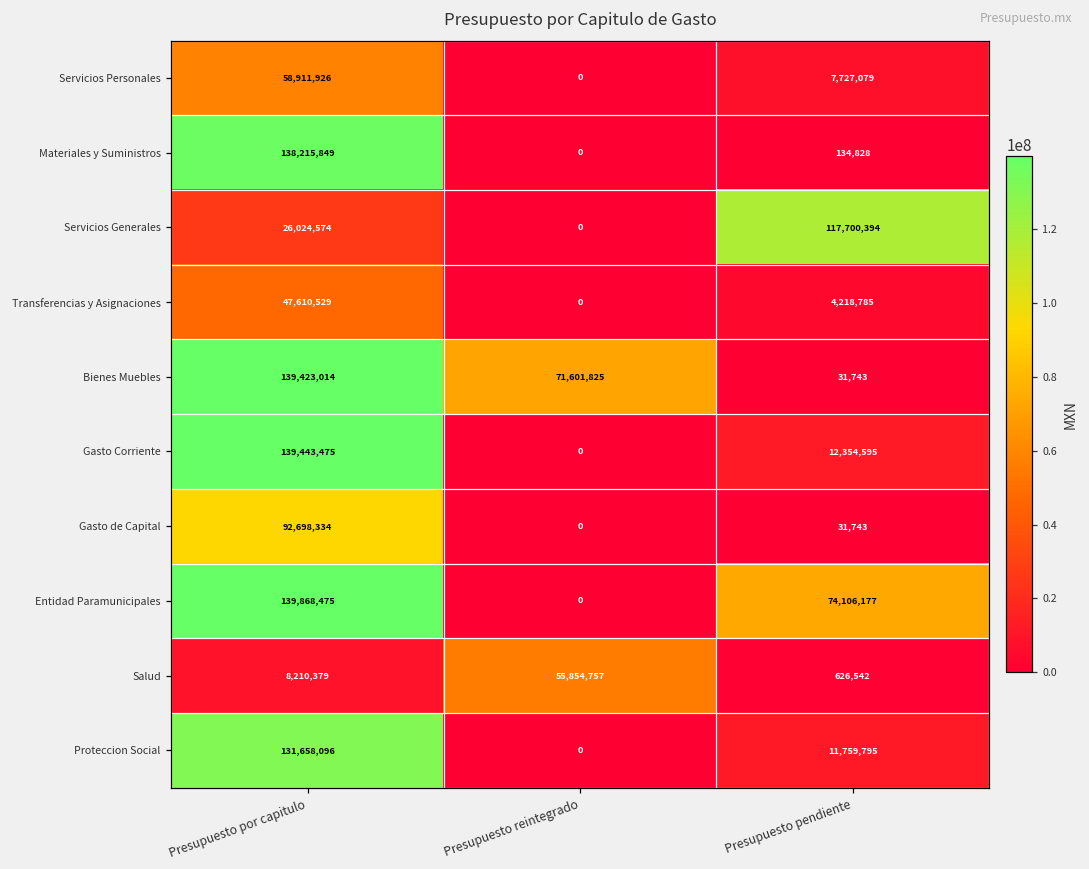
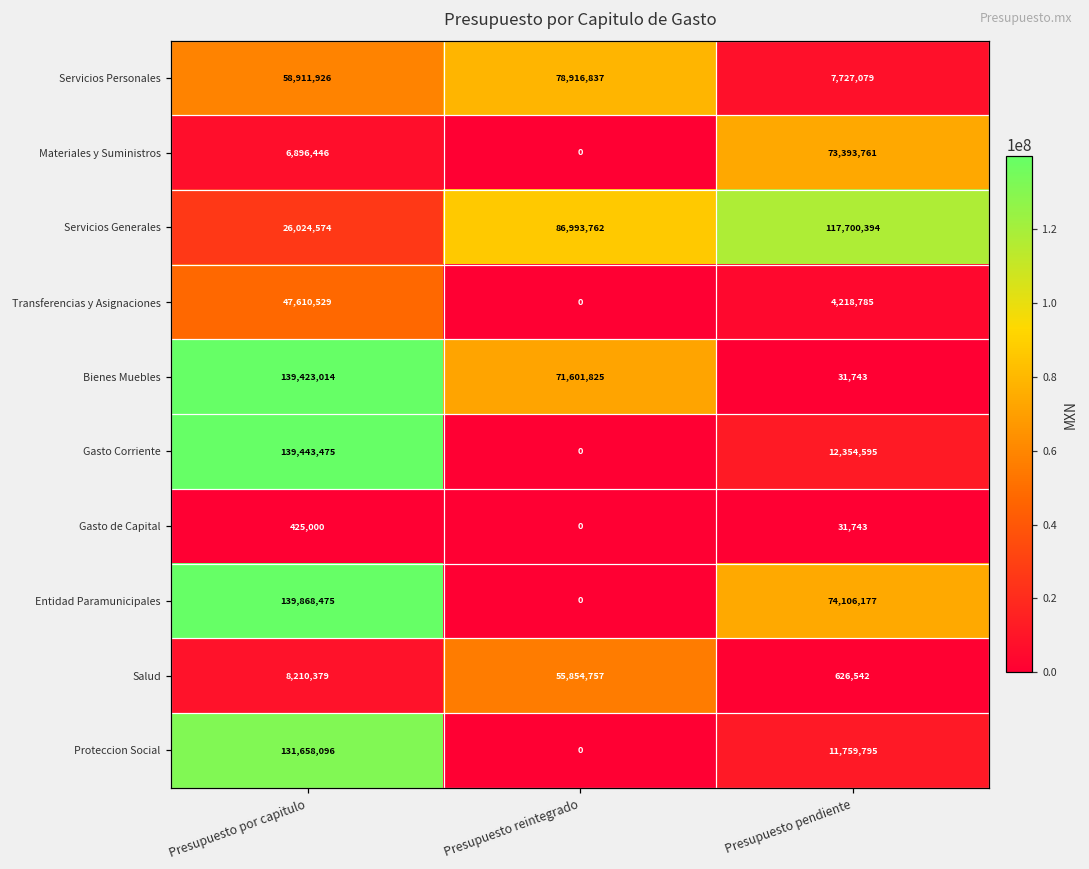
Servicios Personales, Presupuesto reintegrado: 0 -> 78,916,837
Materiales y Suministros, Presupuesto por capitulo: 138,215,849 -> 6,896,446
Materiales y Suministros, Presupuesto pendiente: 134,828 -> 73,393,761
Servicios Generales, Presupuesto reintegrado: 0 -> 86,993,762
Gasto de Capital, Presupuesto por capitulo: 92,698,334 -> 425,000
